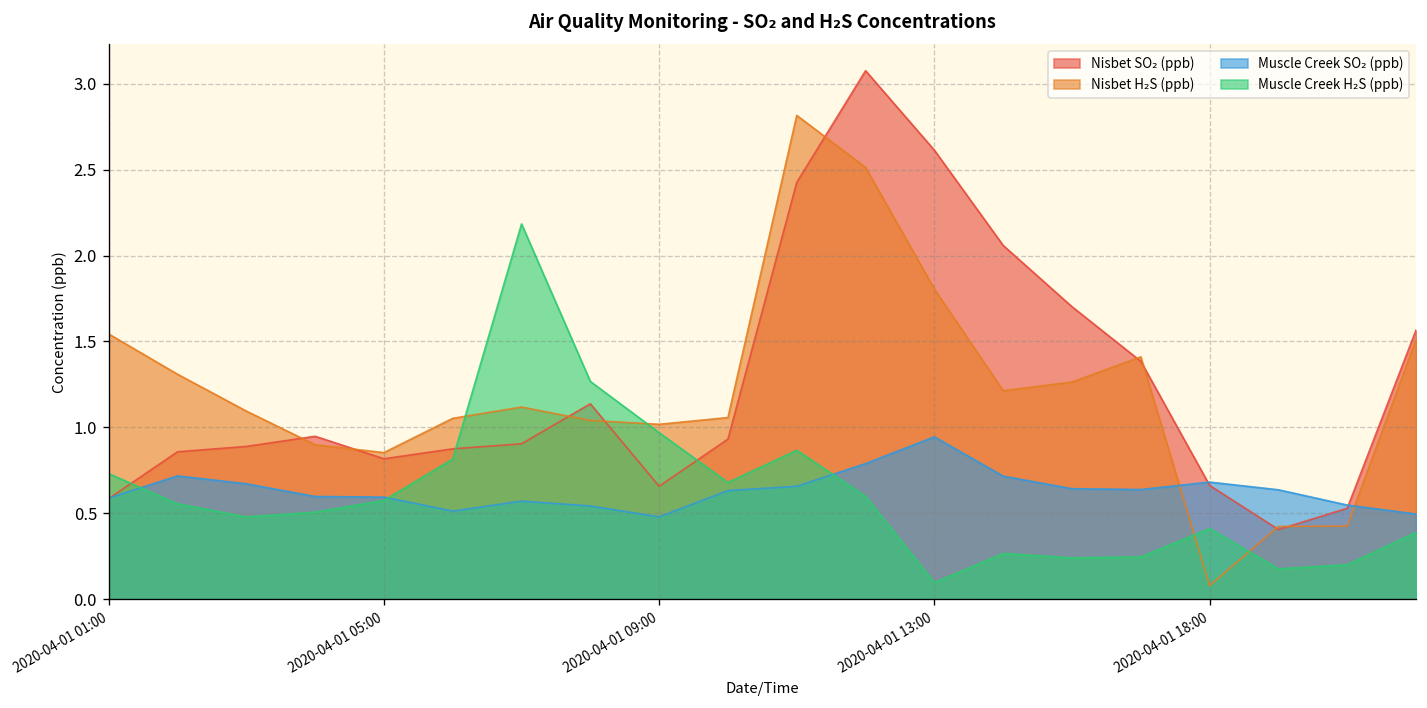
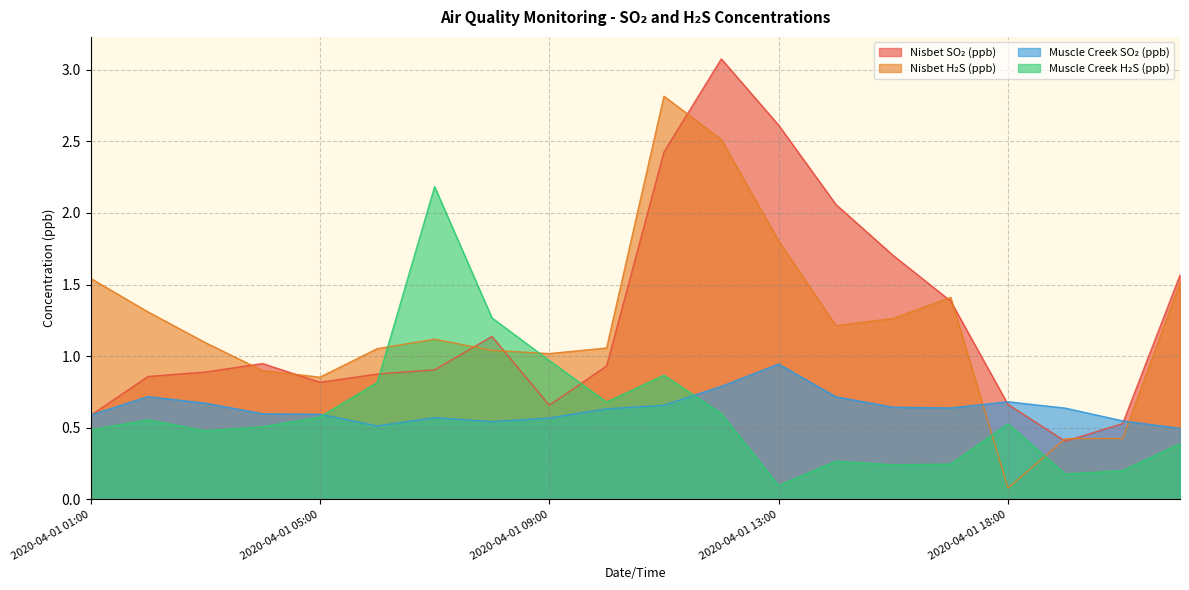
Muscle Creek H₂S (ppb), 2020-04-01 01:00: 0.73 -> 0.49
Muscle Creek SO₂ (ppb), 2020-04-01 09:00: 0.48 -> 0.57
Muscle Creek H₂S (ppb), 2020-04-01 18:00: 0.41 -> 0.53
